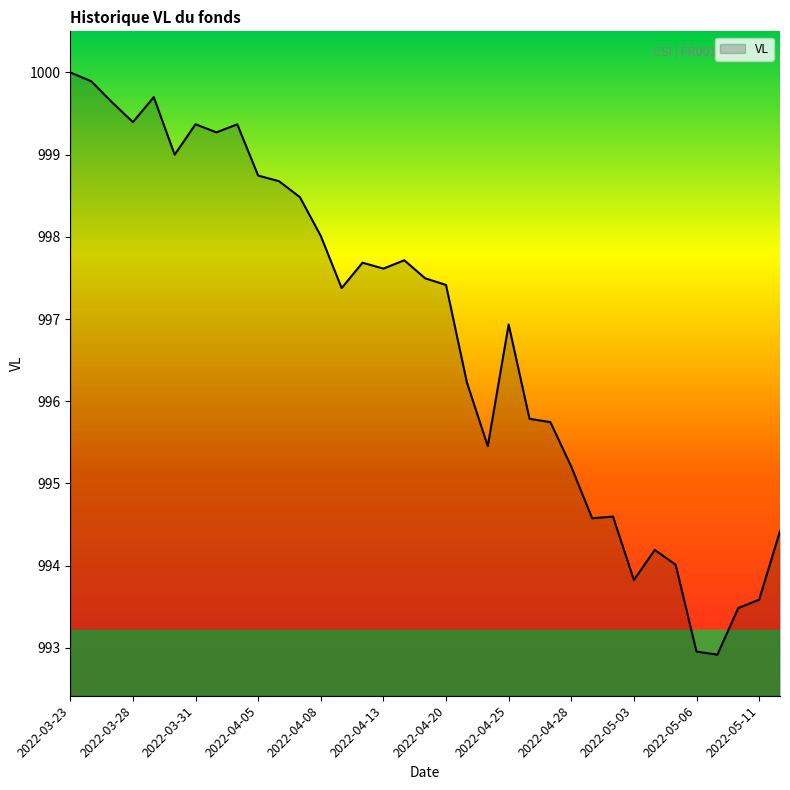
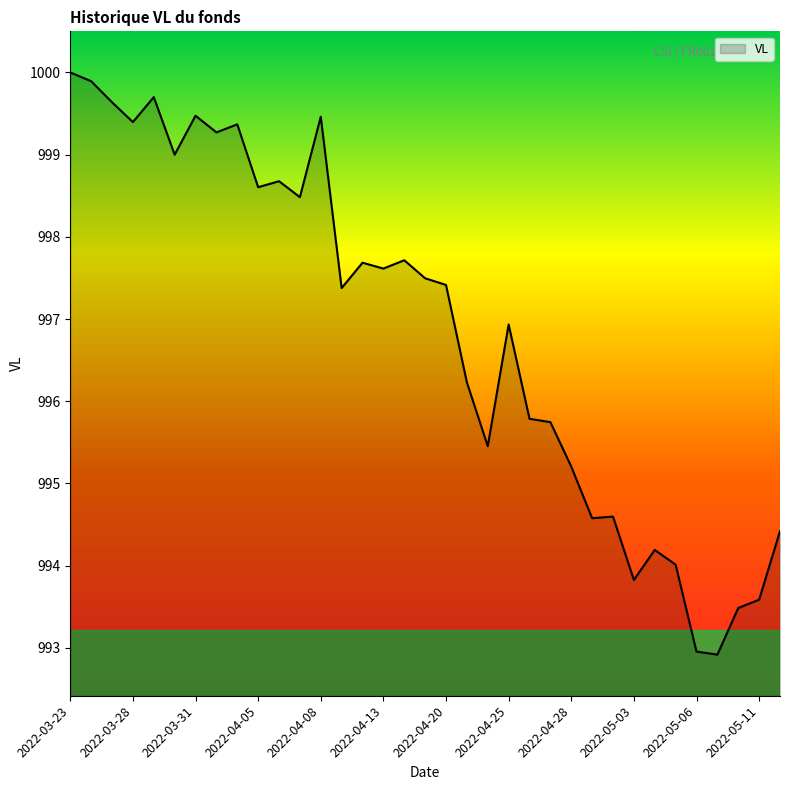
2022-03-31: 999.4 -> 999.5
2022-04-05: 998.7 -> 998.6
2022-04-08: 998.0 -> 999.5
